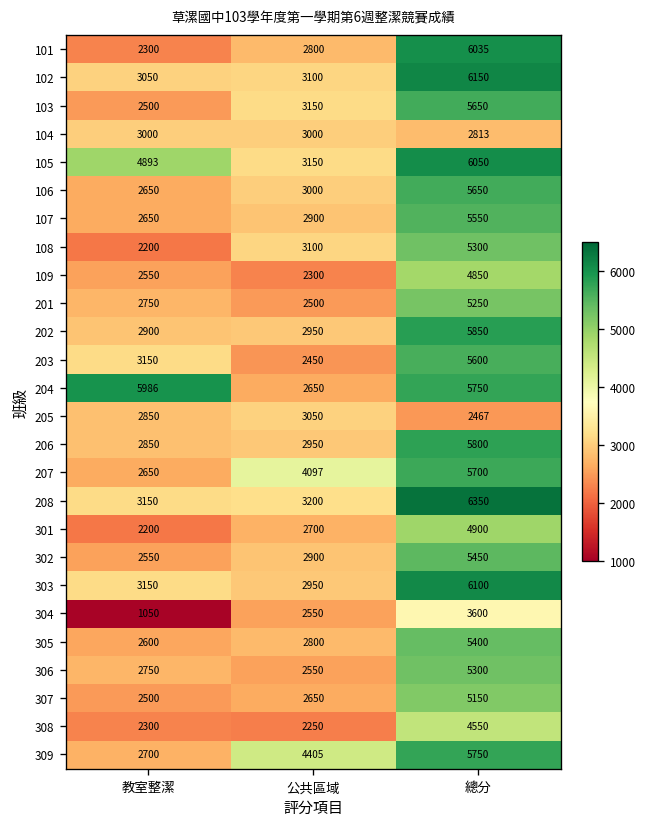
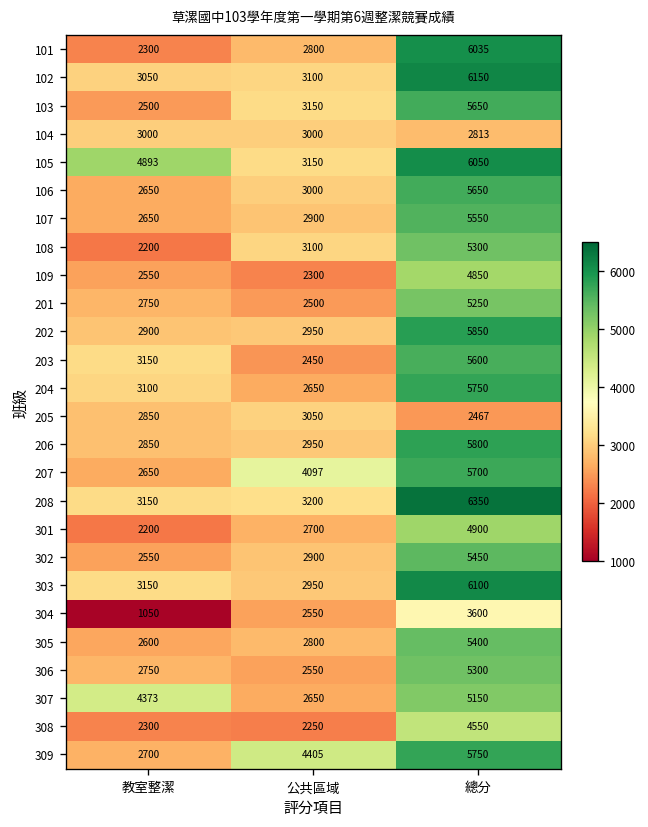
204, 教室整潔: 5986 -> 3100
307, 教室整潔: 2500 -> 4373
